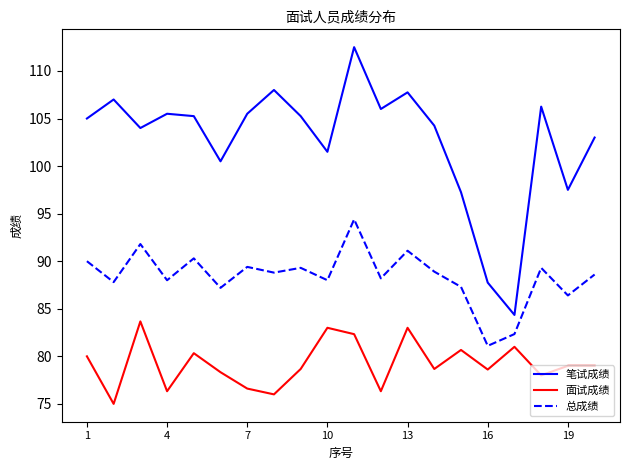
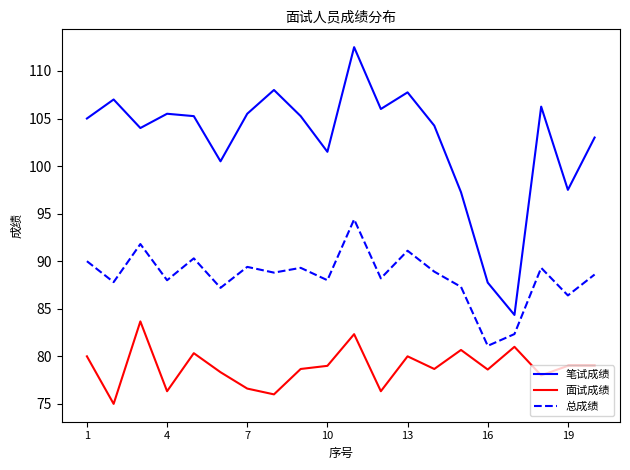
面试成绩, 10: 83 -> 79
面试成绩, 13: 83 -> 80
